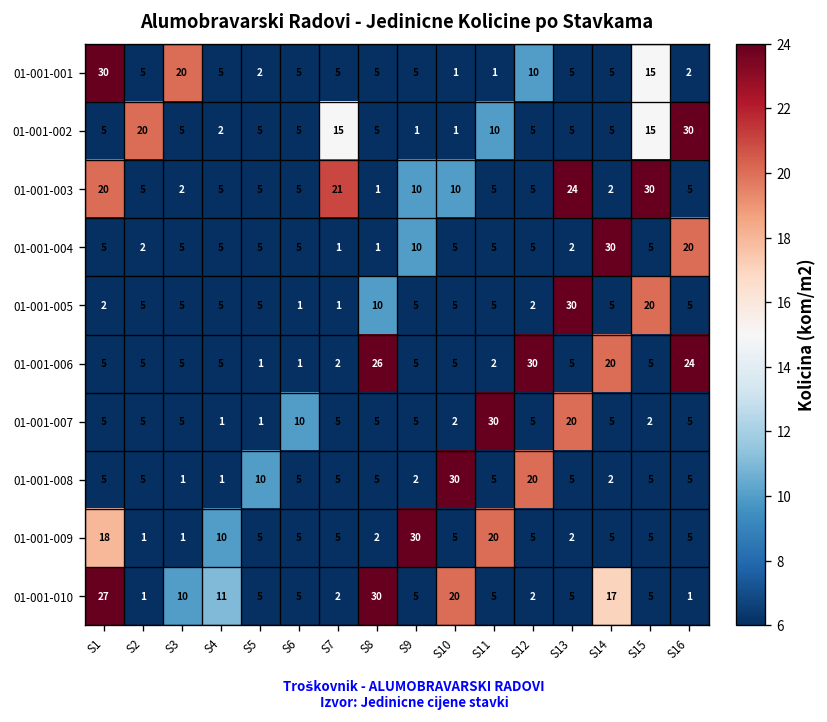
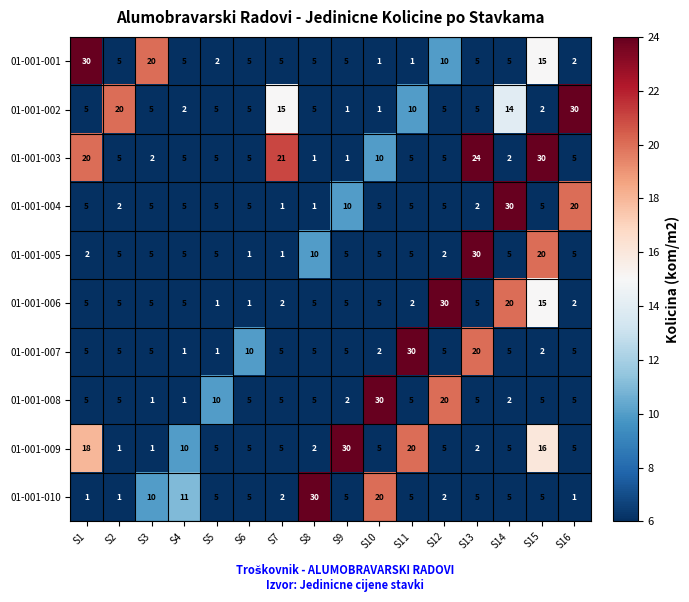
01-001-002, S14: 5 -> 14
01-001-002, S15: 15 -> 2
01-001-003, S9: 10 -> 1
01-001-006, S8: 26 -> 5
01-001-006, S15: 5 -> 15
01-001-006, S16: 24 -> 2
01-001-009, S15: 5 -> 16
01-001-010, S1: 27 -> 1
01-001-010, S14: 17 -> 5
